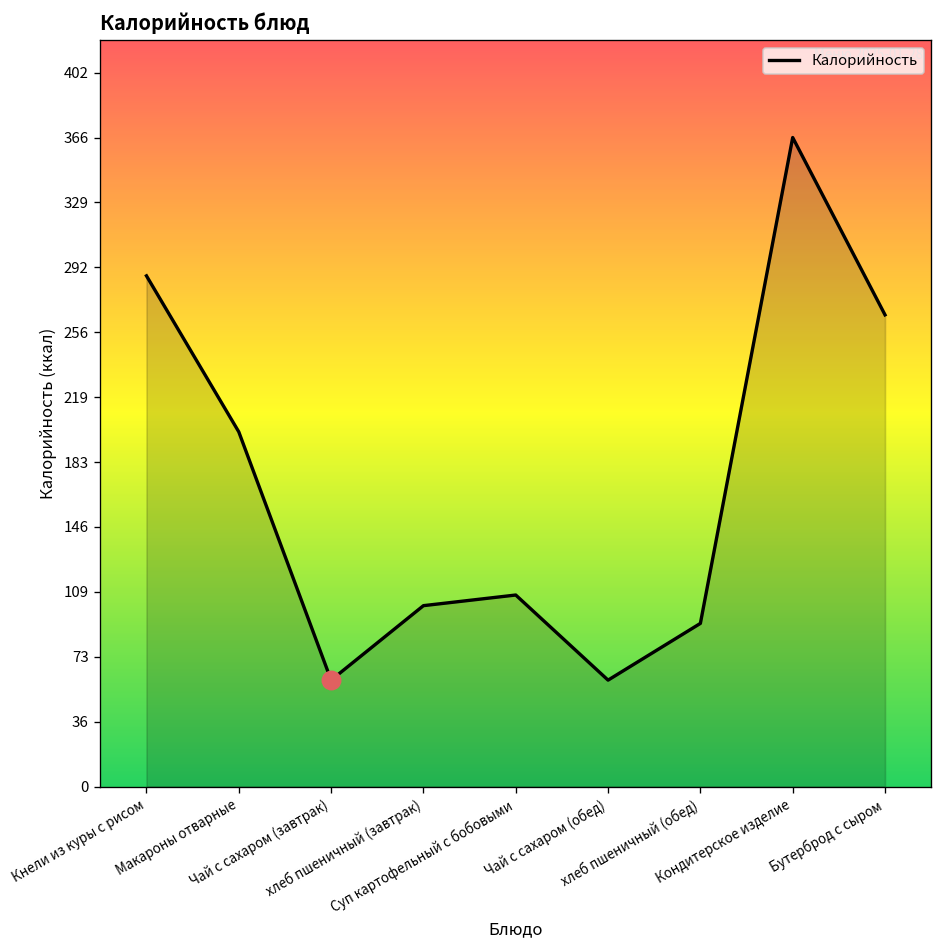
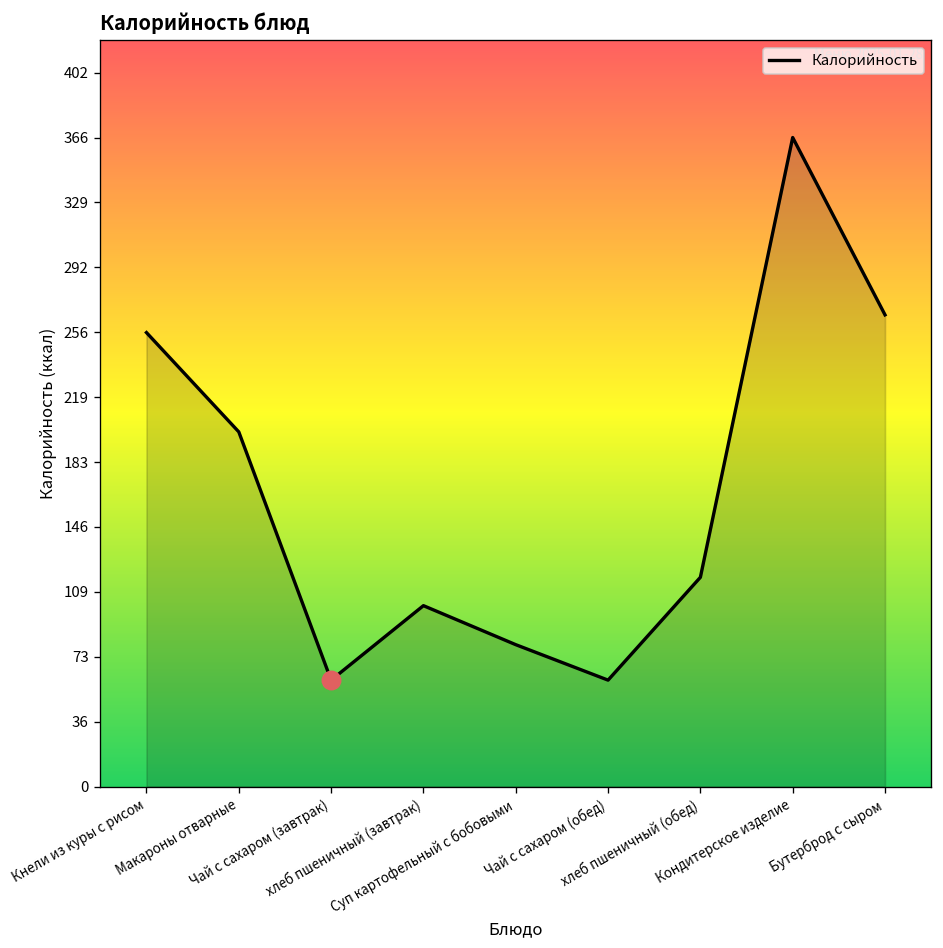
Калорийность, Кнели из куры с рисом: 288 -> 256
Калорийность, Суп картофельный с бобовыми: 108 -> 80
Калорийность, хлеб пшеничный (обед): 92 -> 118
